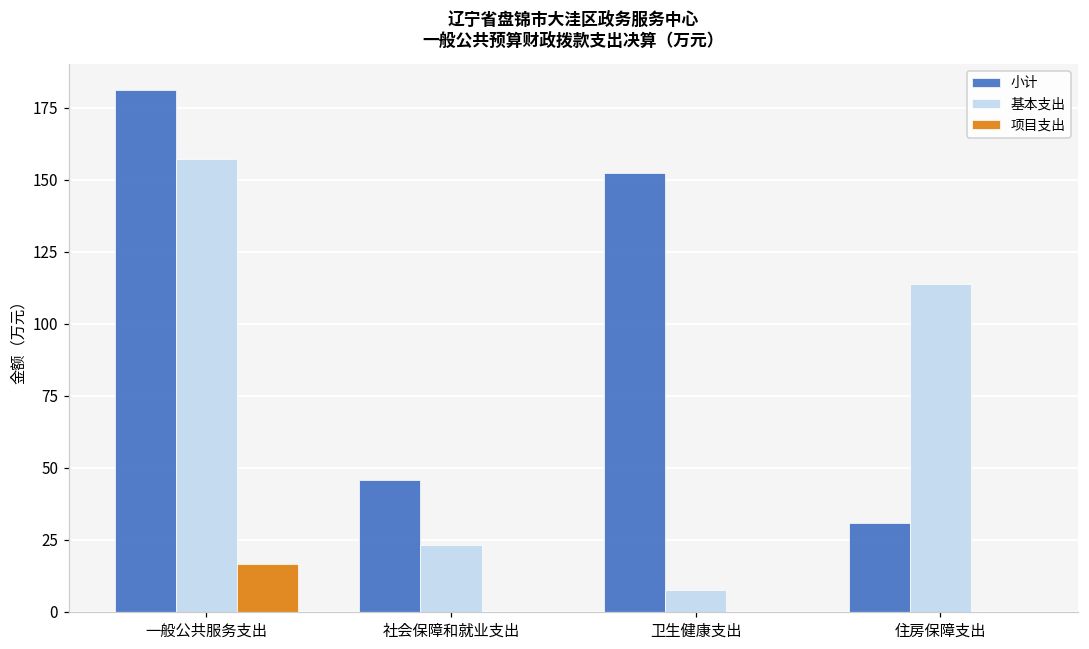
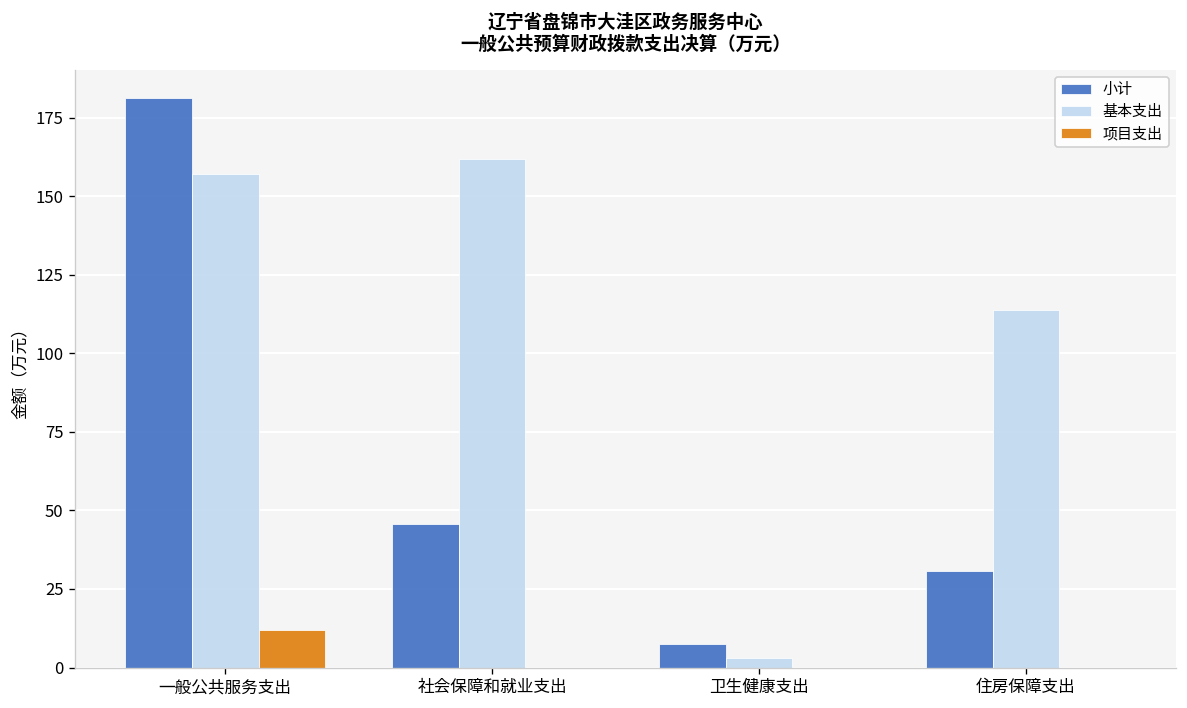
项目支出, 一般公共服务支出: 17 -> 12
基本支出, 社会保障和就业支出: 23 -> 162
小计, 卫生健康支出: 152 -> 8
基本支出, 卫生健康支出: 8 -> 3
